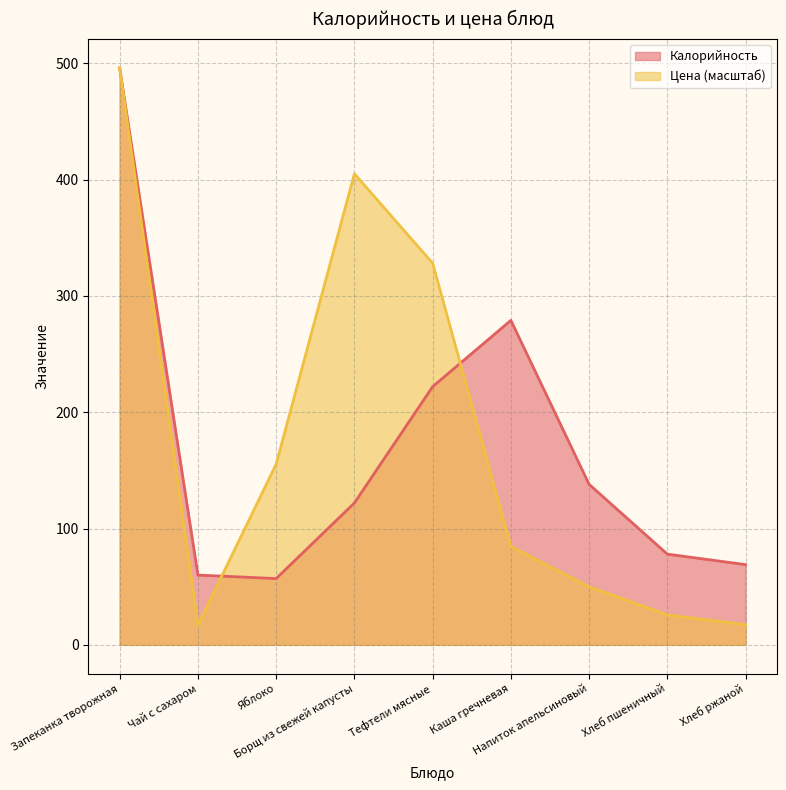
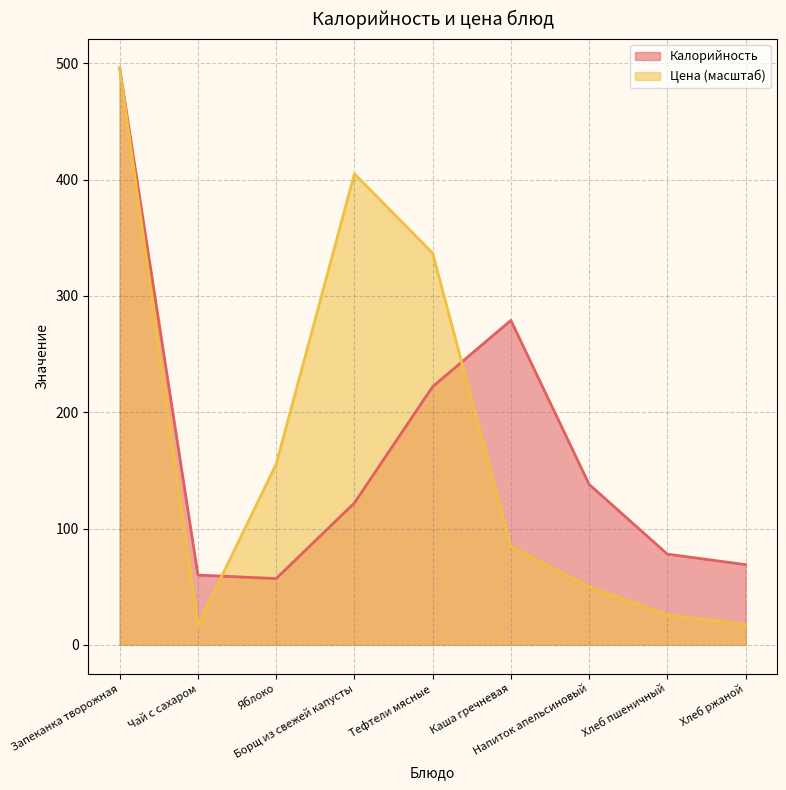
Цена (масштаб), Тефтели мясные: 328 -> 337
